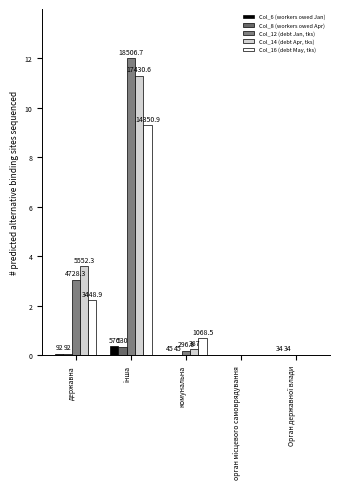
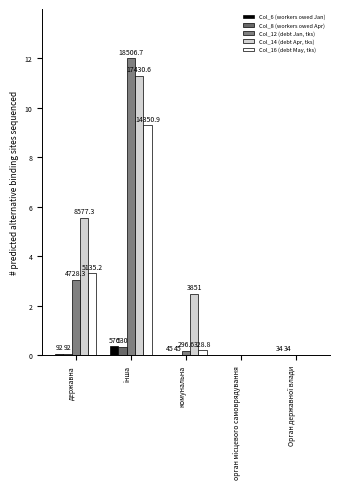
Col_14 (debt Apr, tks), державна: 5552.3 -> 8577.3
Col_16 (debt May, tks), державна: 3448.9 -> 5135.2
Col_14 (debt Apr, tks), комунальна: 387 -> 3851
Col_16 (debt May, tks), комунальна: 1068.5 -> 328.8
